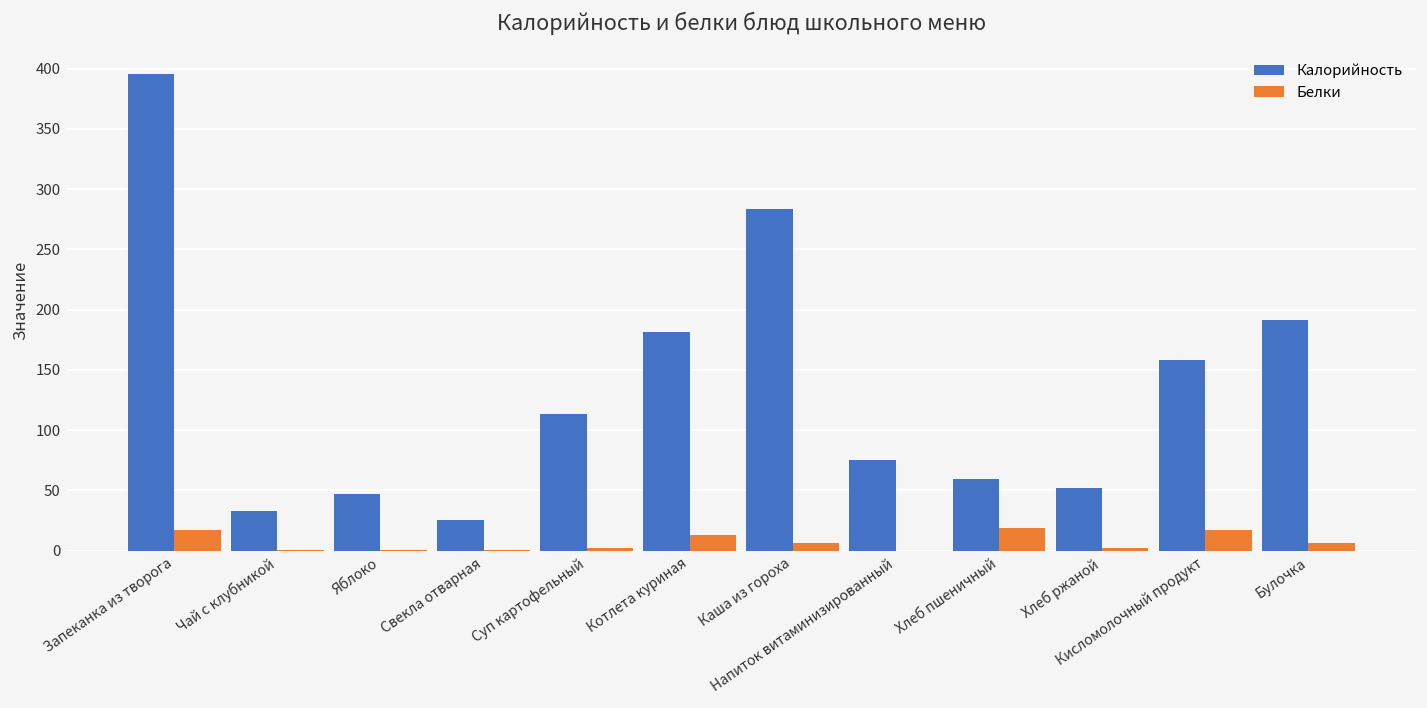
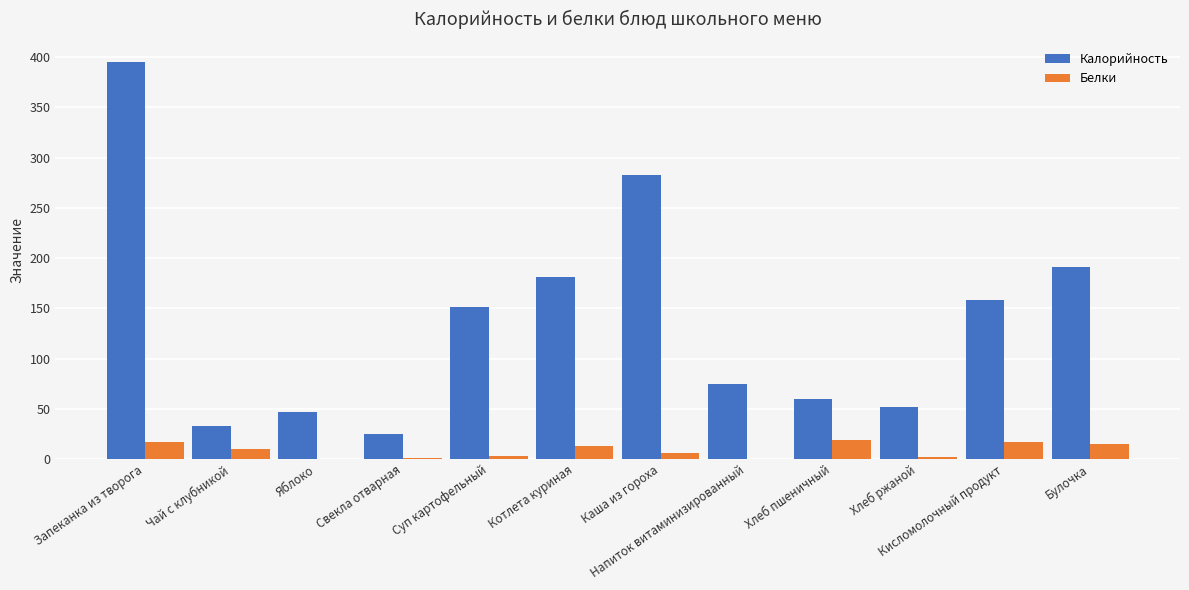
Белки, Чай с клубникой: 0 -> 10
Калорийность, Суп картофельный: 113 -> 151
Белки, Булочка: 7 -> 15
